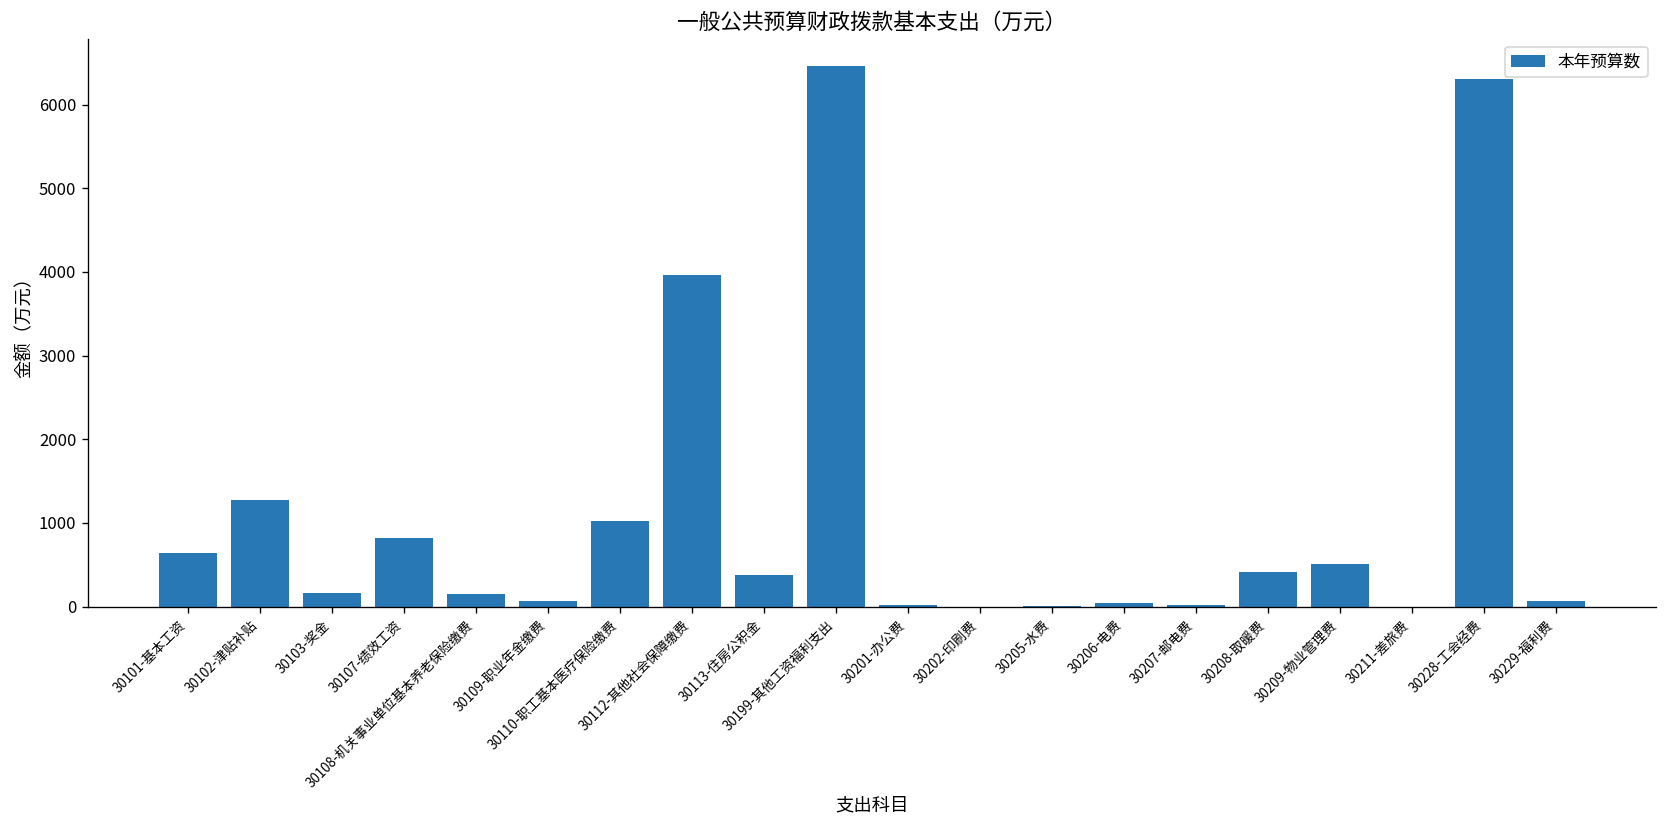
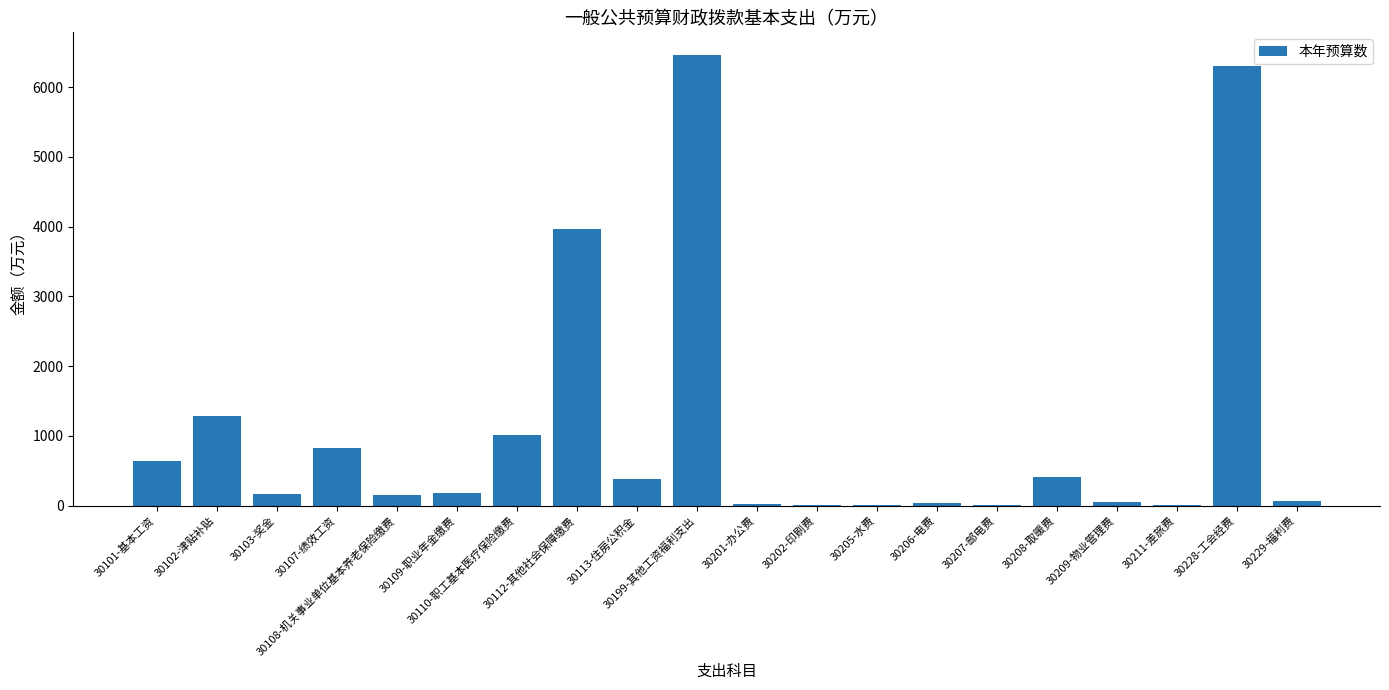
30109-职业年金缴费: 100 -> 200
30209-物业管理费: 500 -> 100
